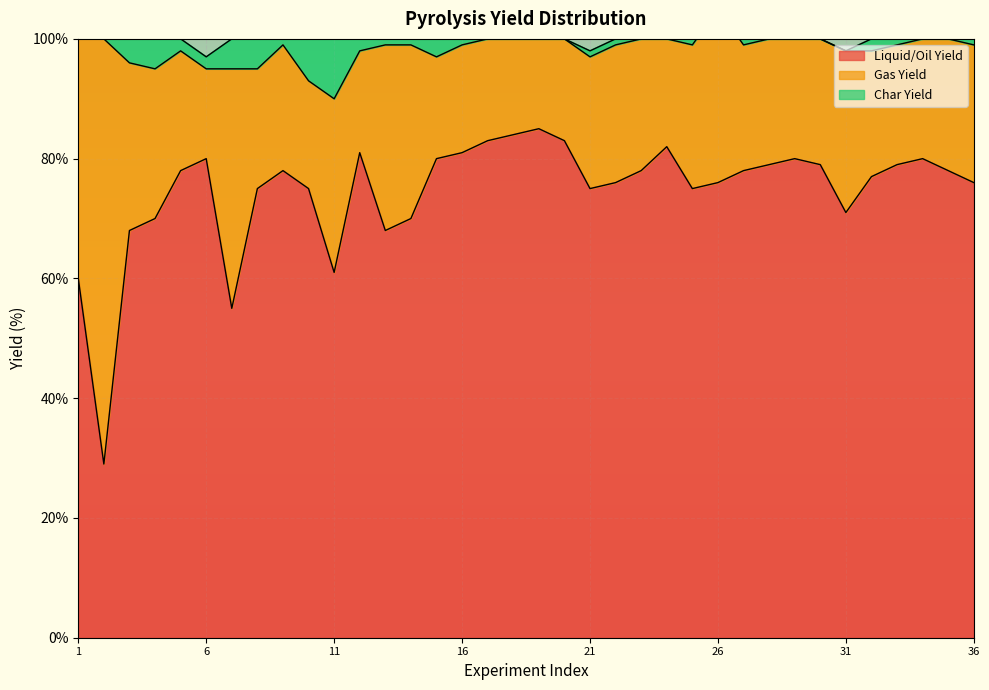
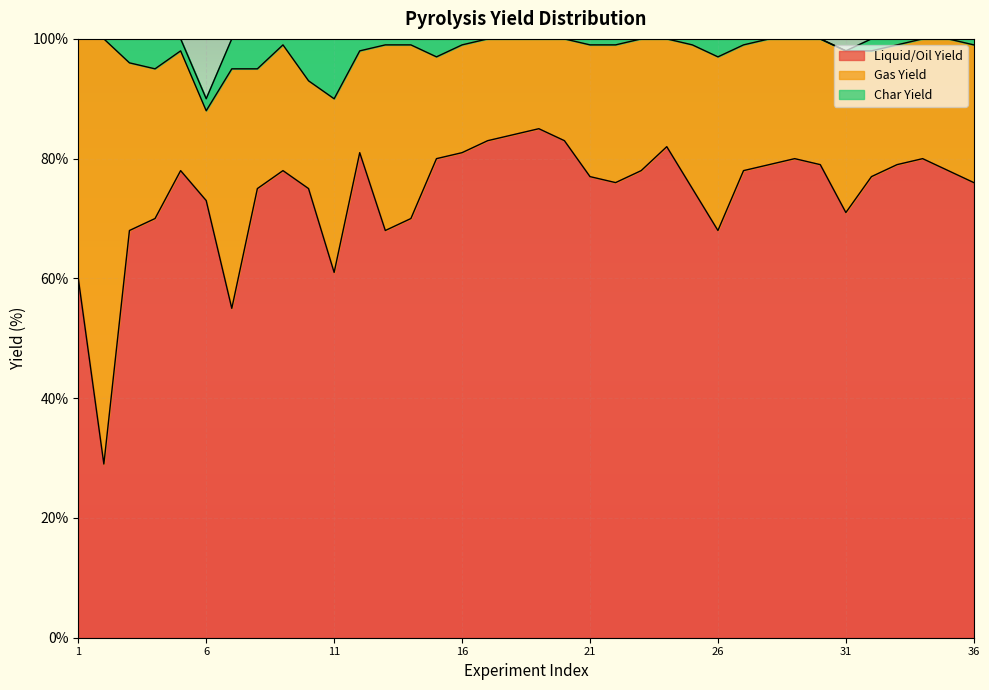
Liquid/Oil Yield, 6: 80% -> 73%
Liquid/Oil Yield, 21: 75% -> 77%
Liquid/Oil Yield, 26: 76% -> 68%
